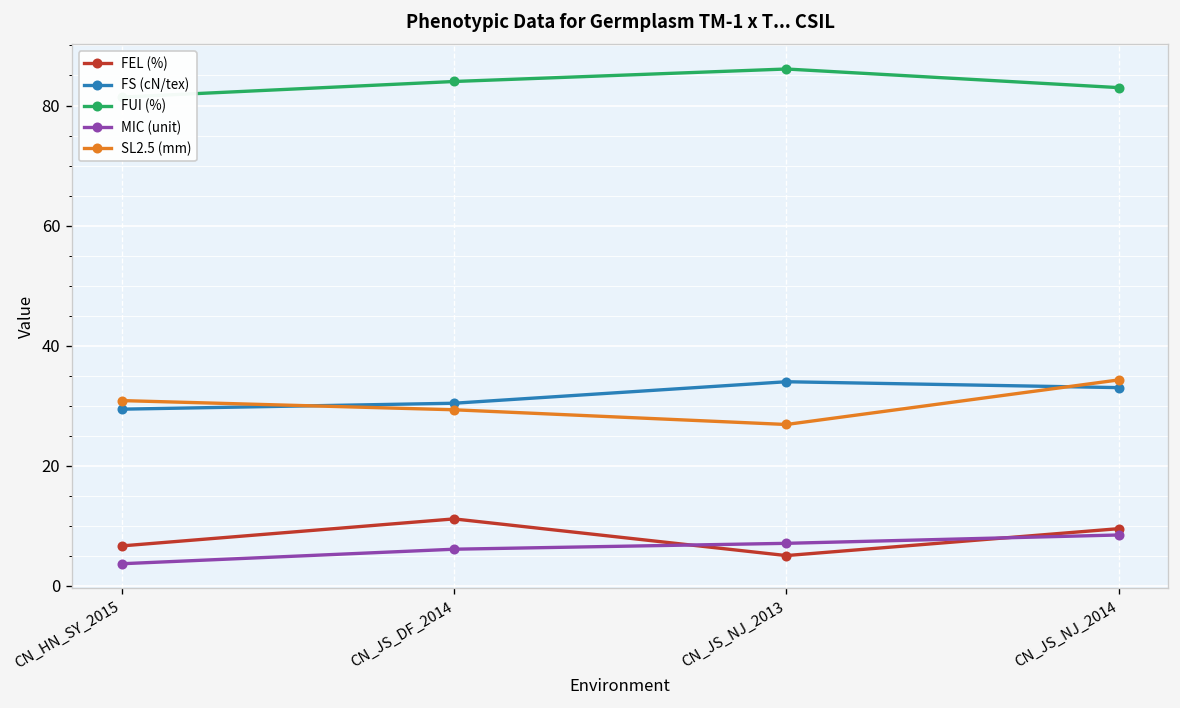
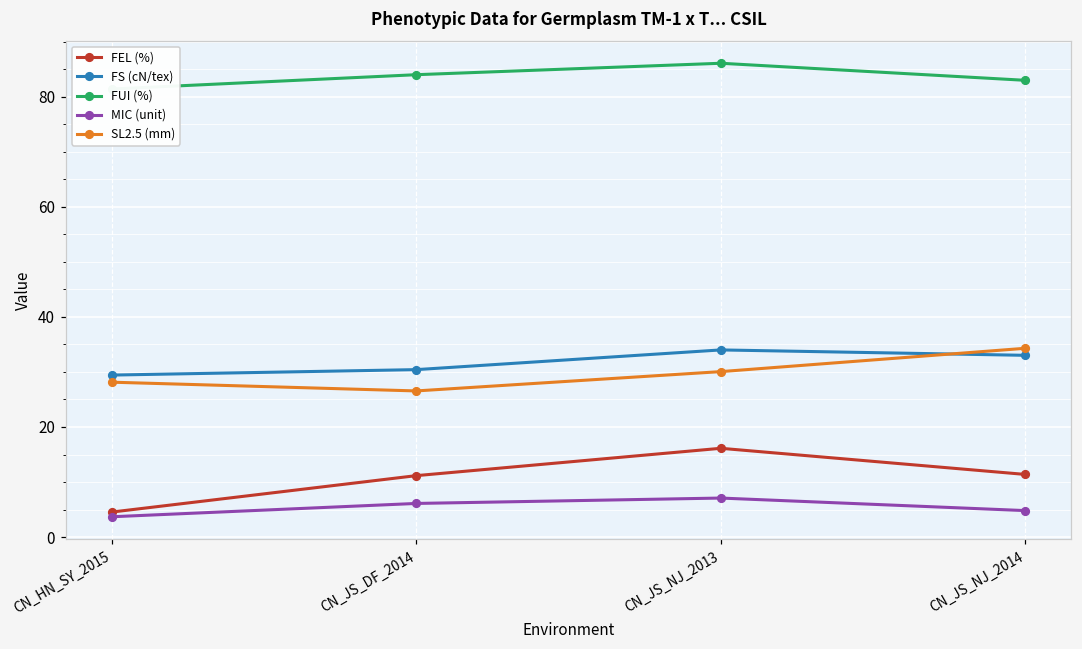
FEL (%), CN_HN_SY_2015: 7 -> 5
SL2.5 (mm), CN_HN_SY_2015: 31 -> 28
SL2.5 (mm), CN_JS_DF_2014: 29 -> 27
FEL (%), CN_JS_NJ_2013: 5 -> 16
SL2.5 (mm), CN_JS_NJ_2013: 27 -> 30
FEL (%), CN_JS_NJ_2014: 10 -> 11
MIC (unit), CN_JS_NJ_2014: 8 -> 5
